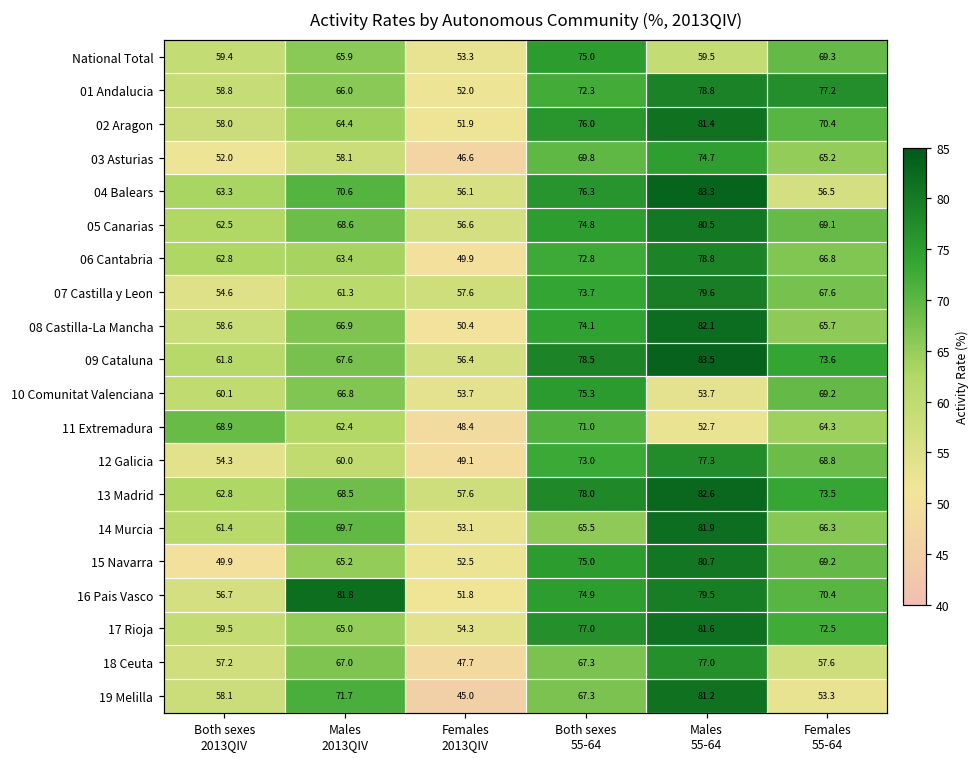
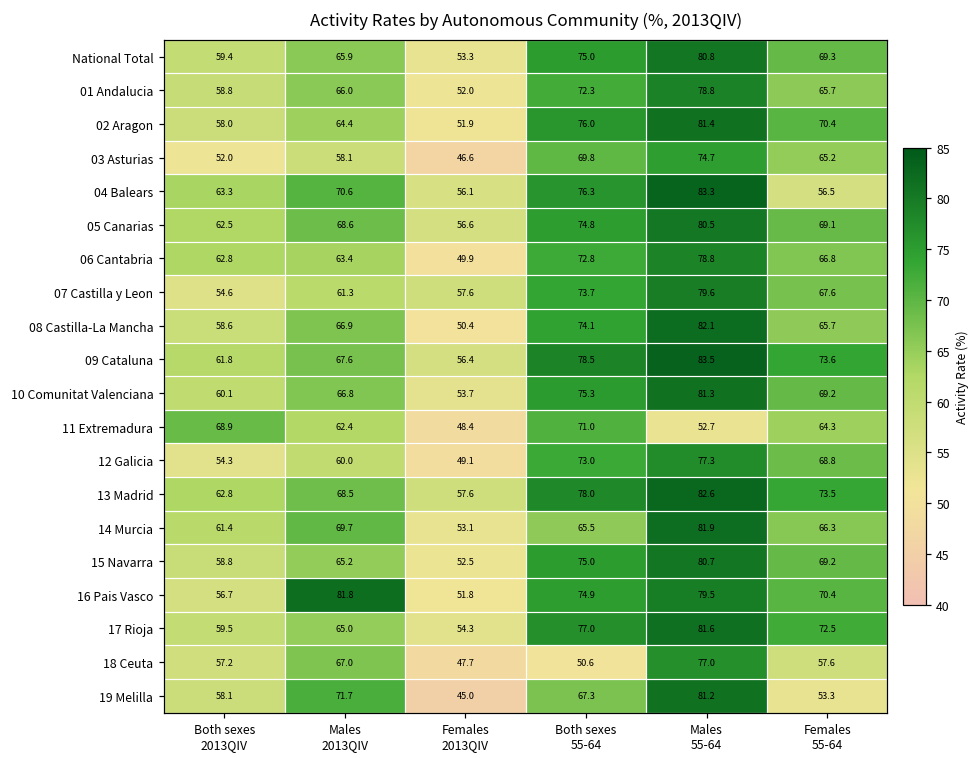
National Total, Males 55-64: 59.5 -> 80.8
01 Andalucia, Females 55-64: 77.2 -> 65.7
10 Comunitat Valenciana, Males 55-64: 53.7 -> 81.3
15 Navarra, Both sexes 2013QIV: 49.9 -> 58.8
18 Ceuta, Both sexes 55-64: 67.3 -> 50.6
